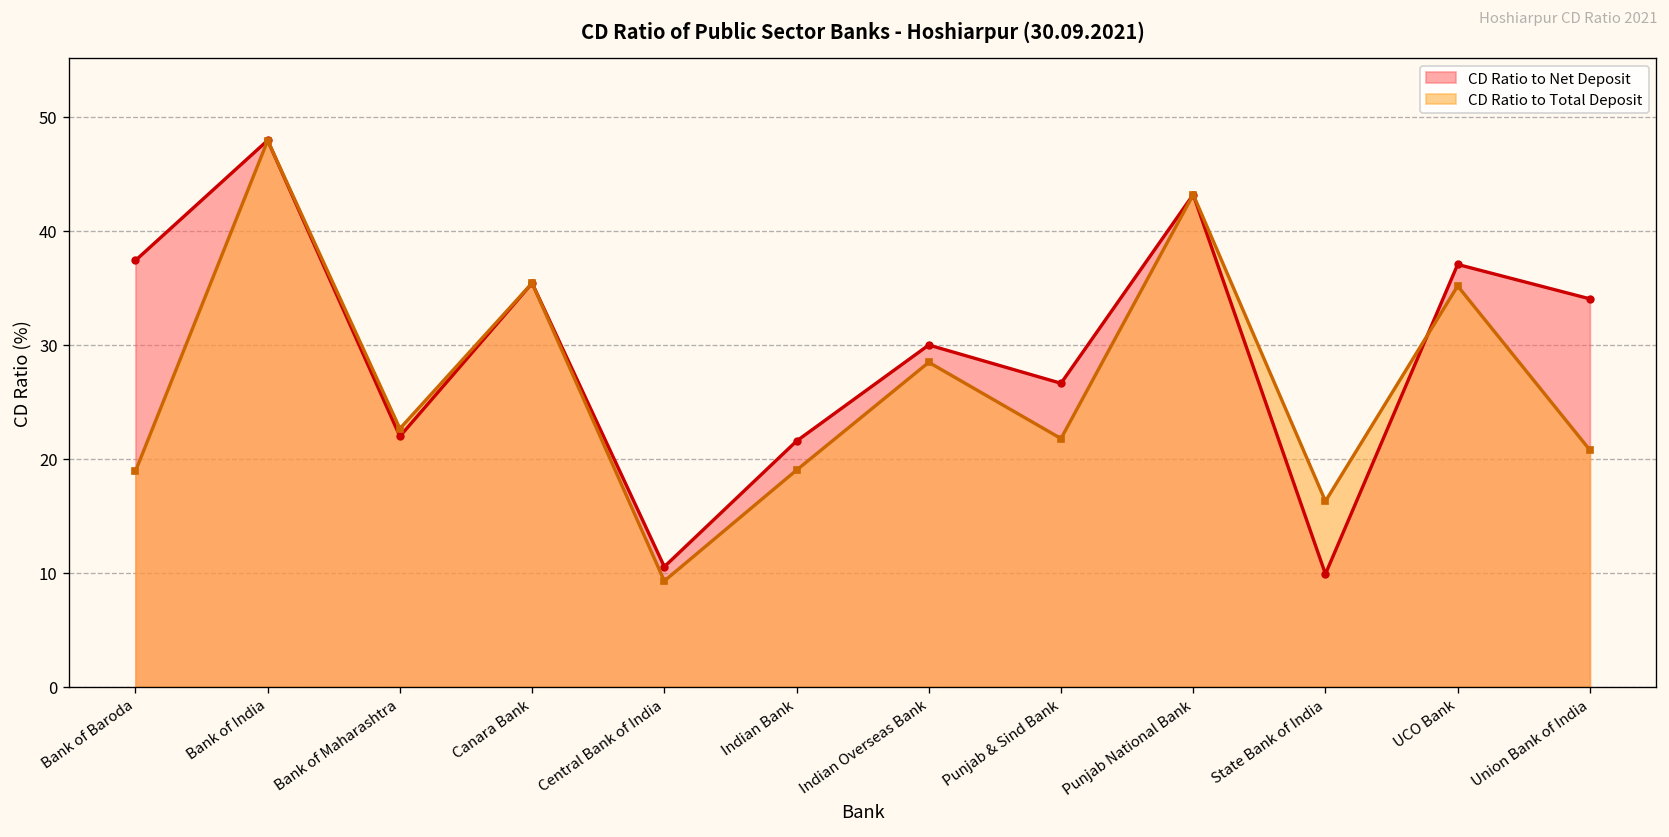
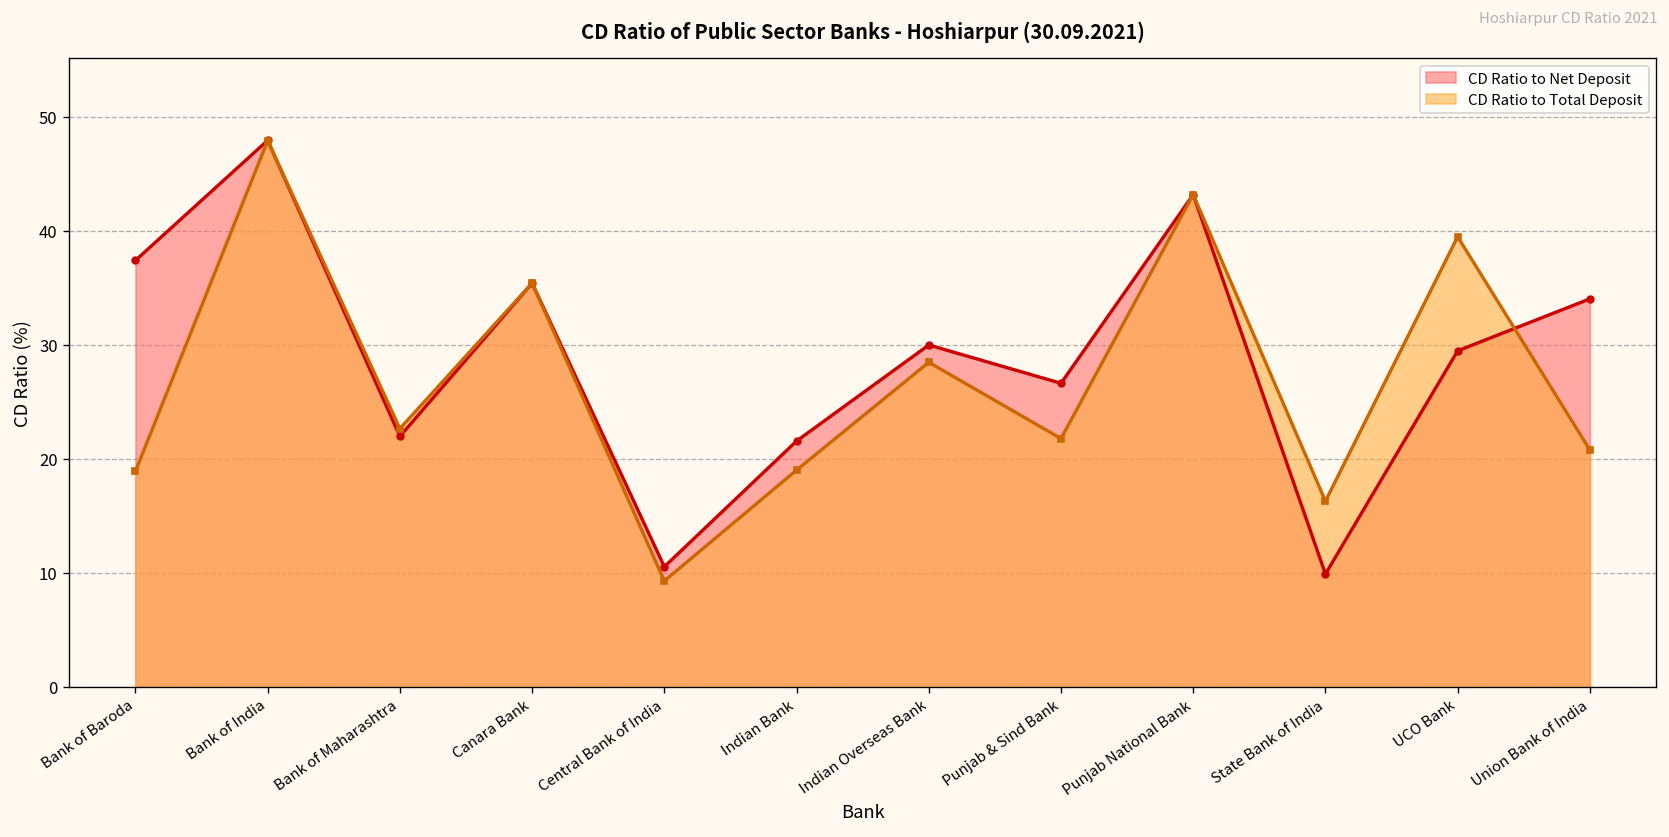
CD Ratio to Net Deposit, UCO Bank: 37 -> 29
CD Ratio to Total Deposit, UCO Bank: 35 -> 39
